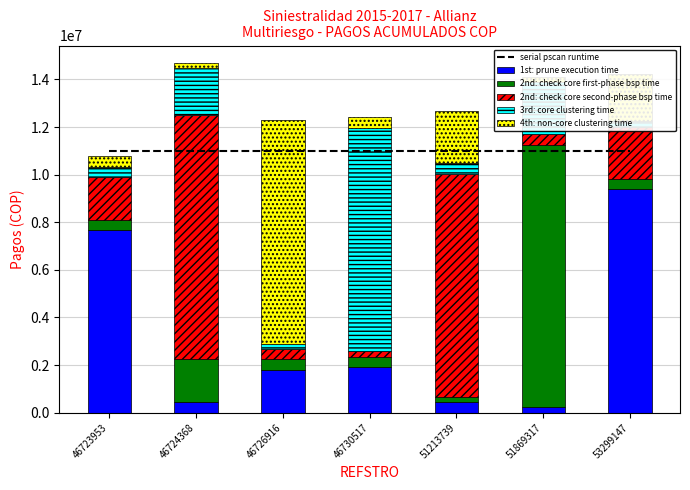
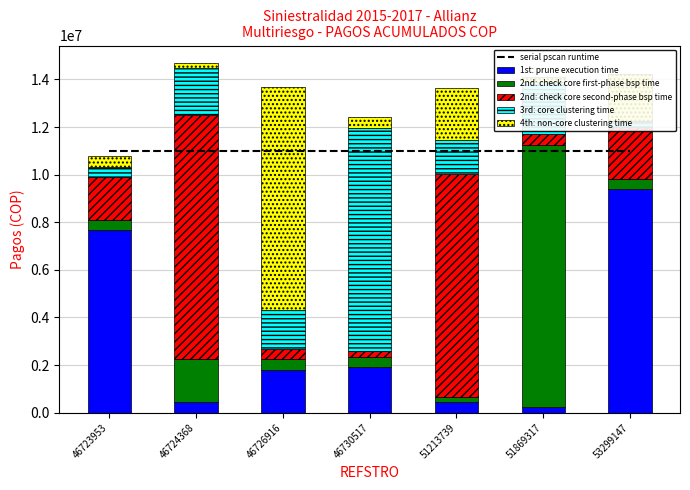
3rd: core clustering time, 46726916: 200000 -> 1600000
3rd: core clustering time, 51213739: 400000 -> 1400000
